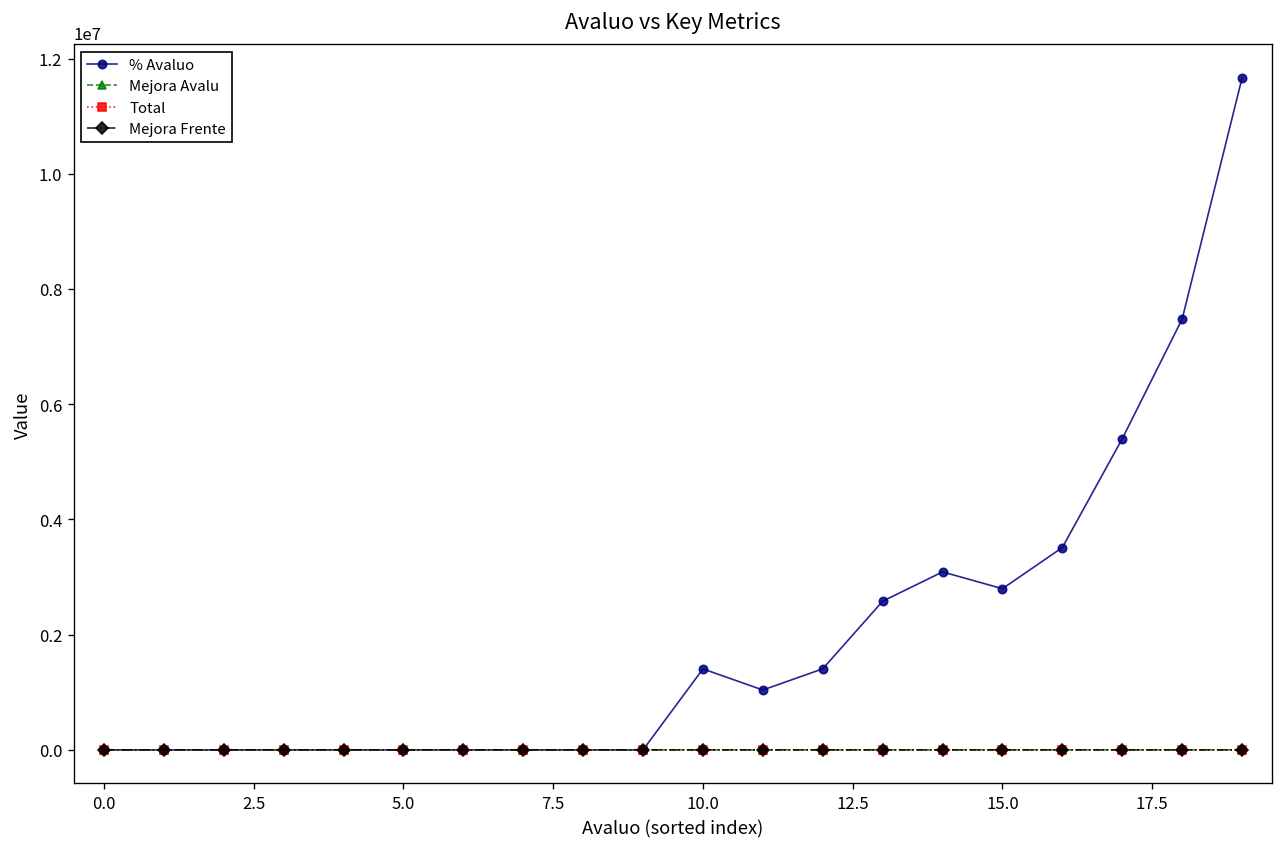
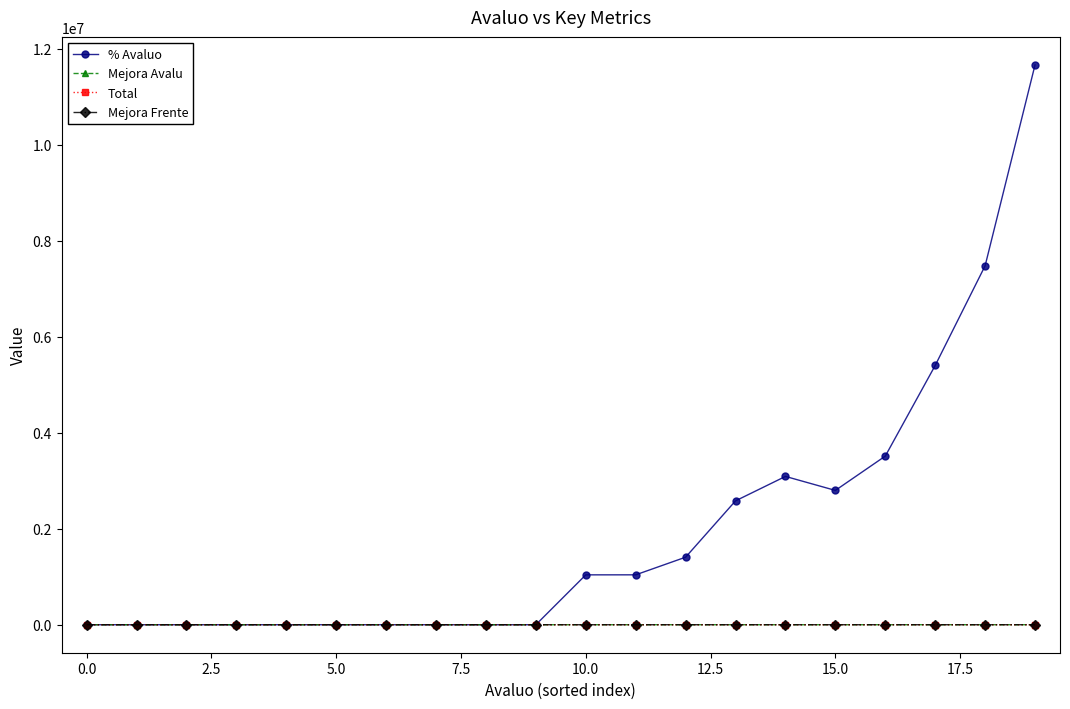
% Avaluo, 10.0: 1400000 -> 1000000
